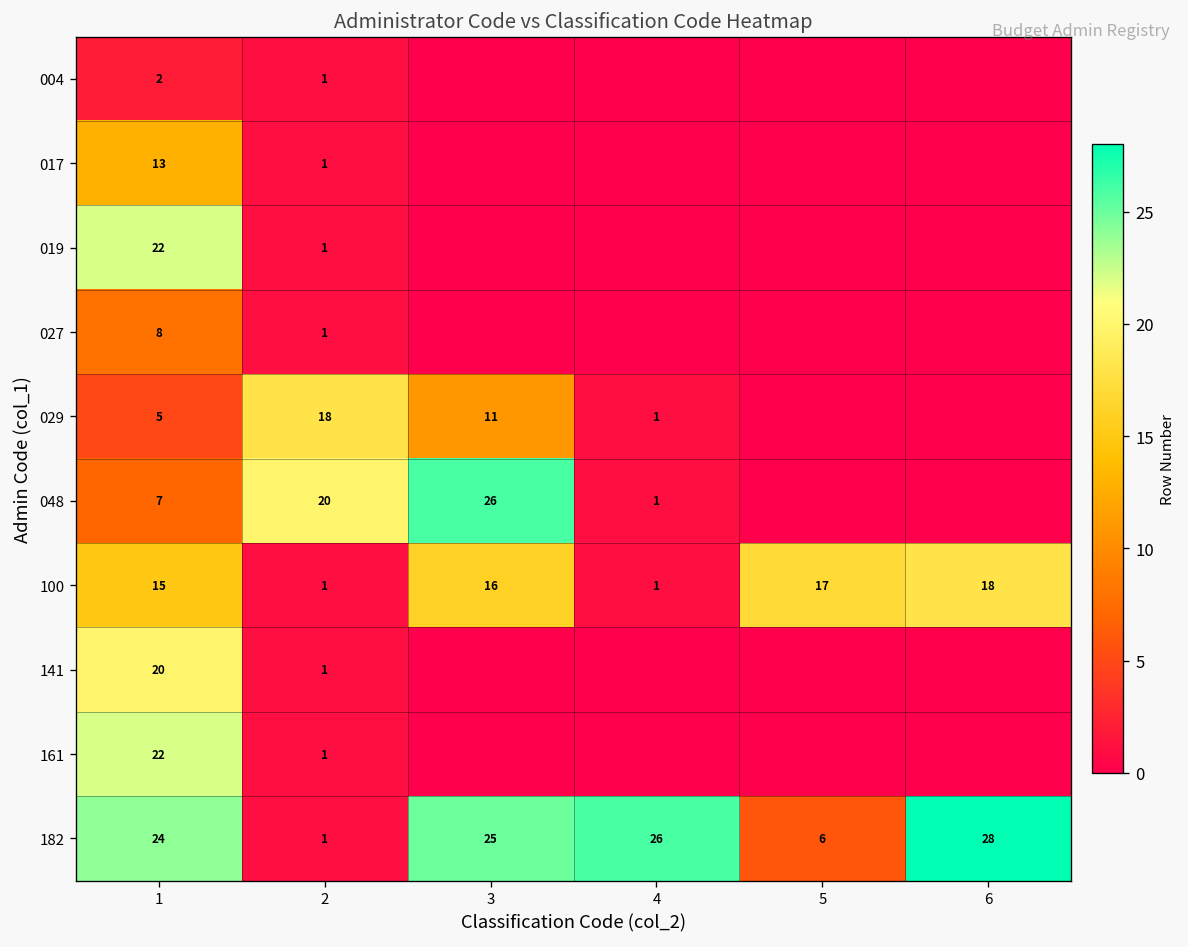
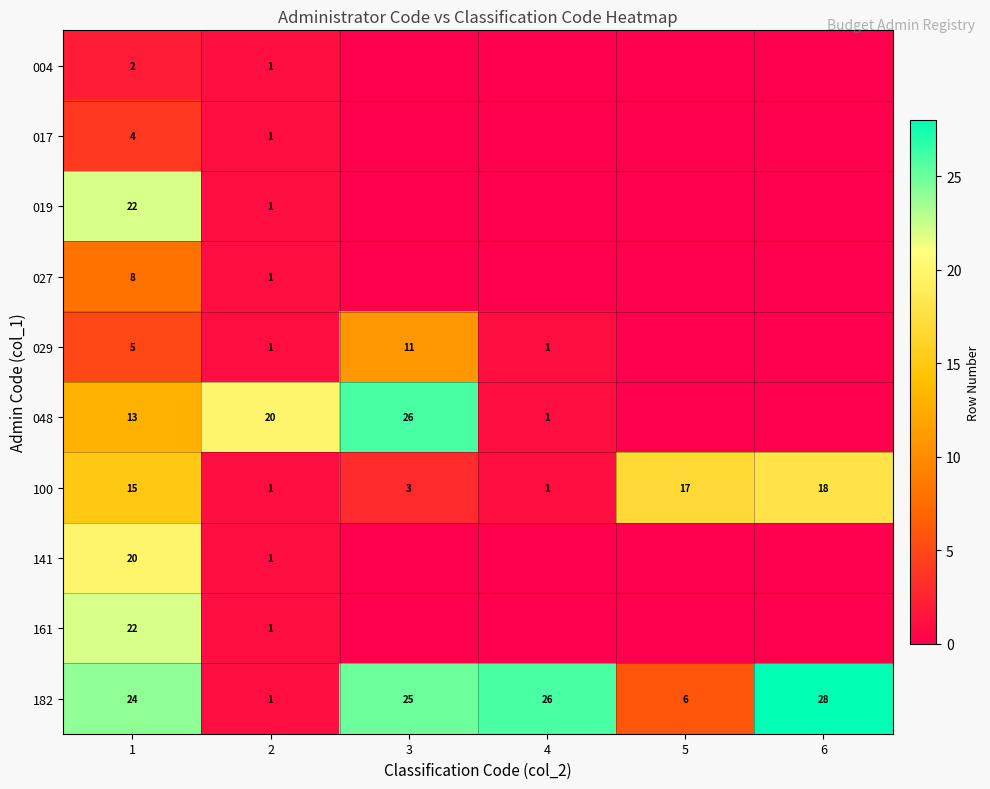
017, 1: 13 -> 4
029, 2: 18 -> 1
048, 1: 7 -> 13
100, 3: 16 -> 3
